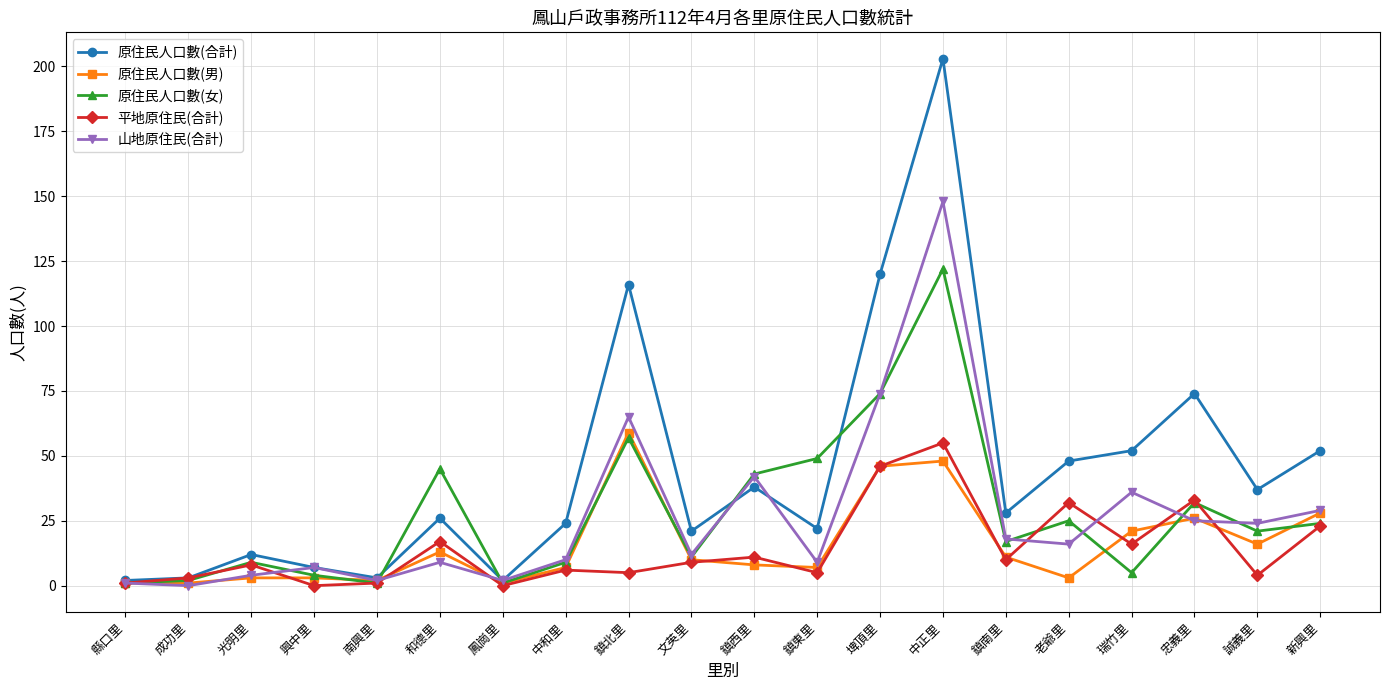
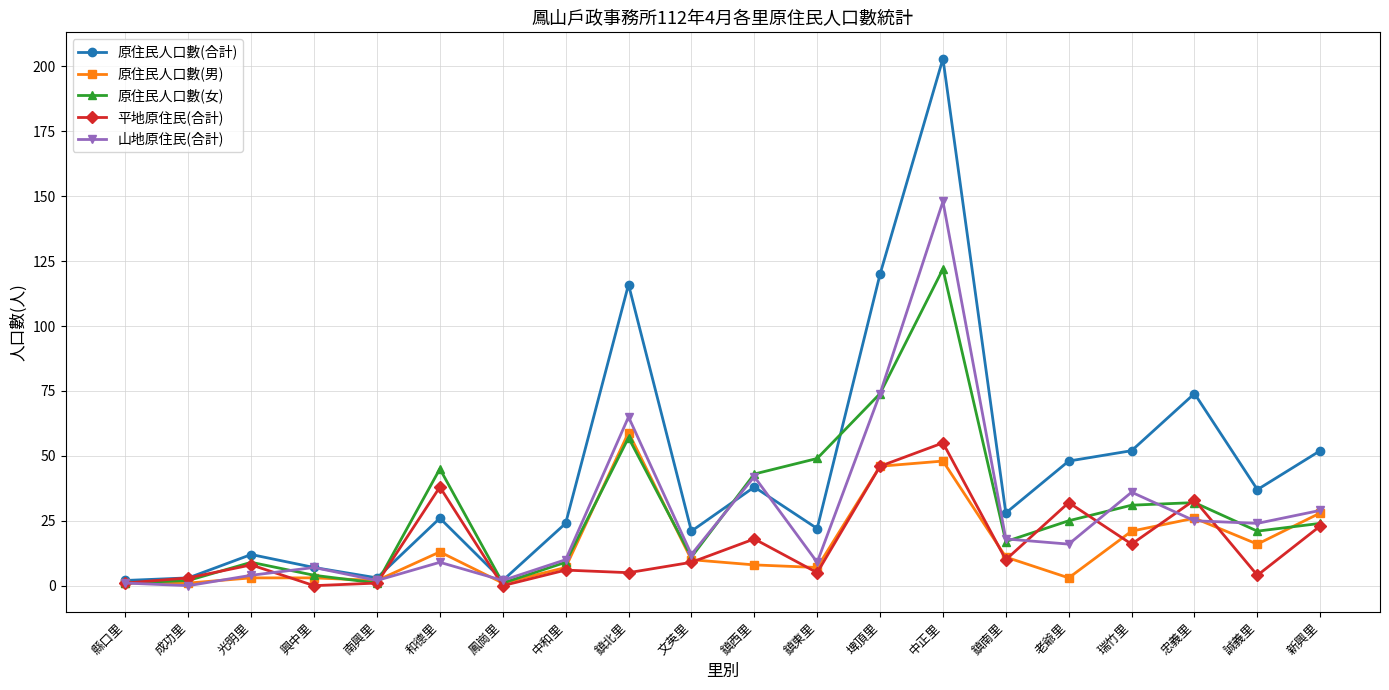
平地原住民(合計), 和德里: 17 -> 38
平地原住民(合計), 鎮西里: 11 -> 18
原住民人口數(女), 瑞竹里: 5 -> 31
